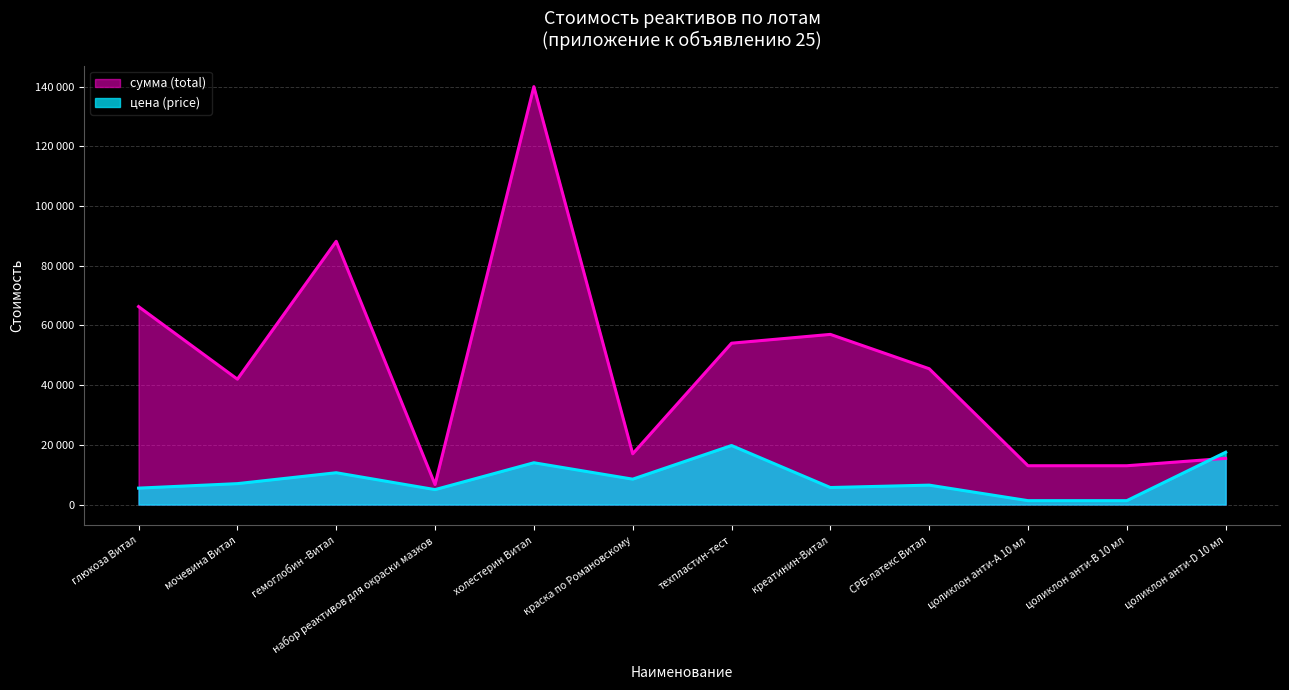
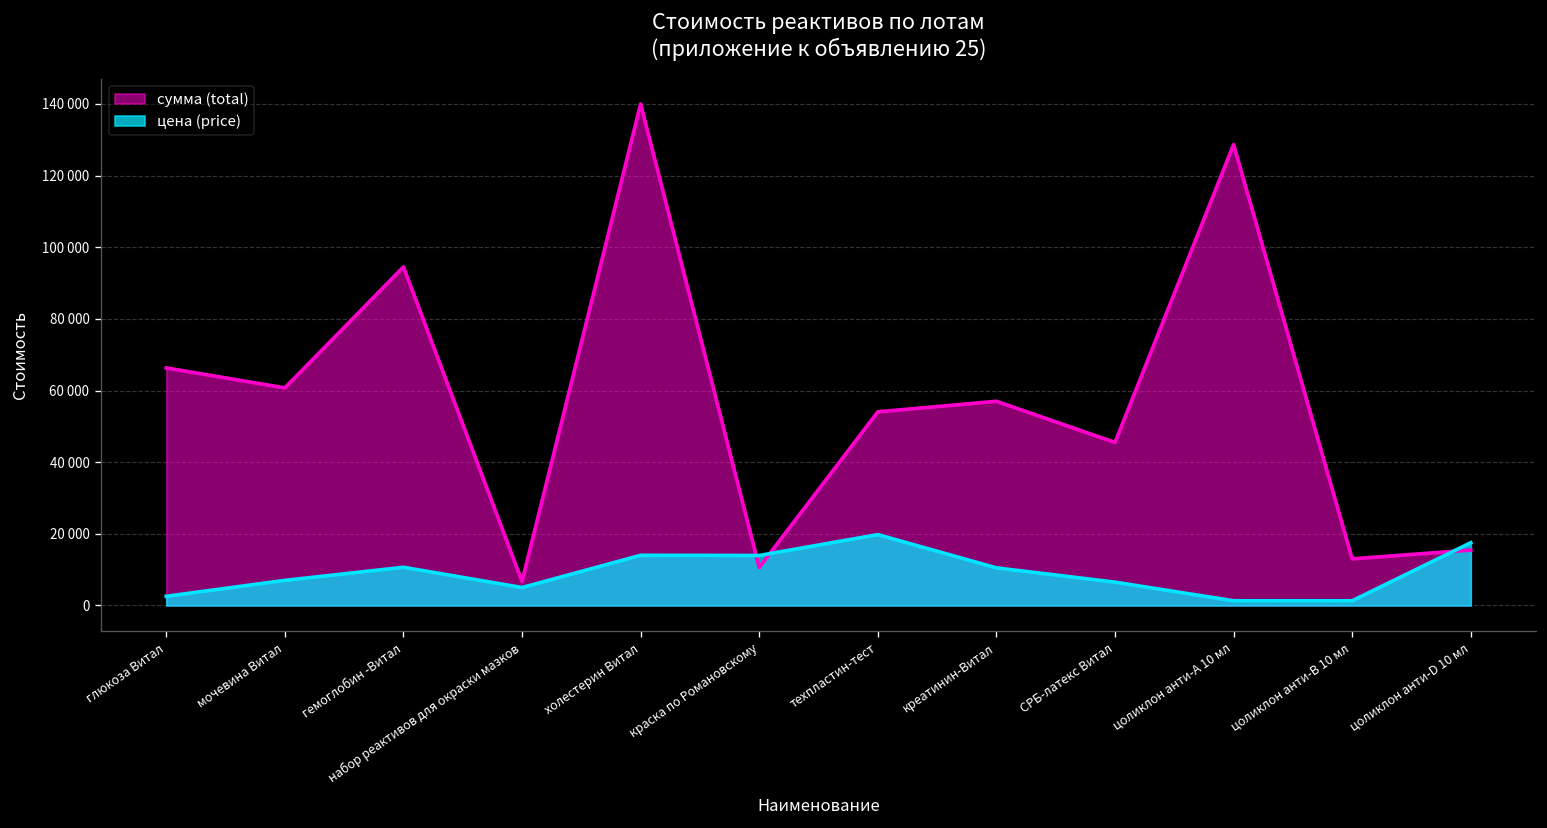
цена (price), глюкоза Витал: 6000 -> 3000
сумма (total), мочевина Витал: 42000 -> 61000
сумма (total), гемоглобин -Витал: 88000 -> 95000
сумма (total), краска по Романовскому: 17000 -> 11000
цена (price), краска по Романовскому: 9000 -> 14000
цена (price), креатинин-Витал: 6000 -> 10000
сумма (total), цоликлон анти-А 10 мл: 13000 -> 129000
